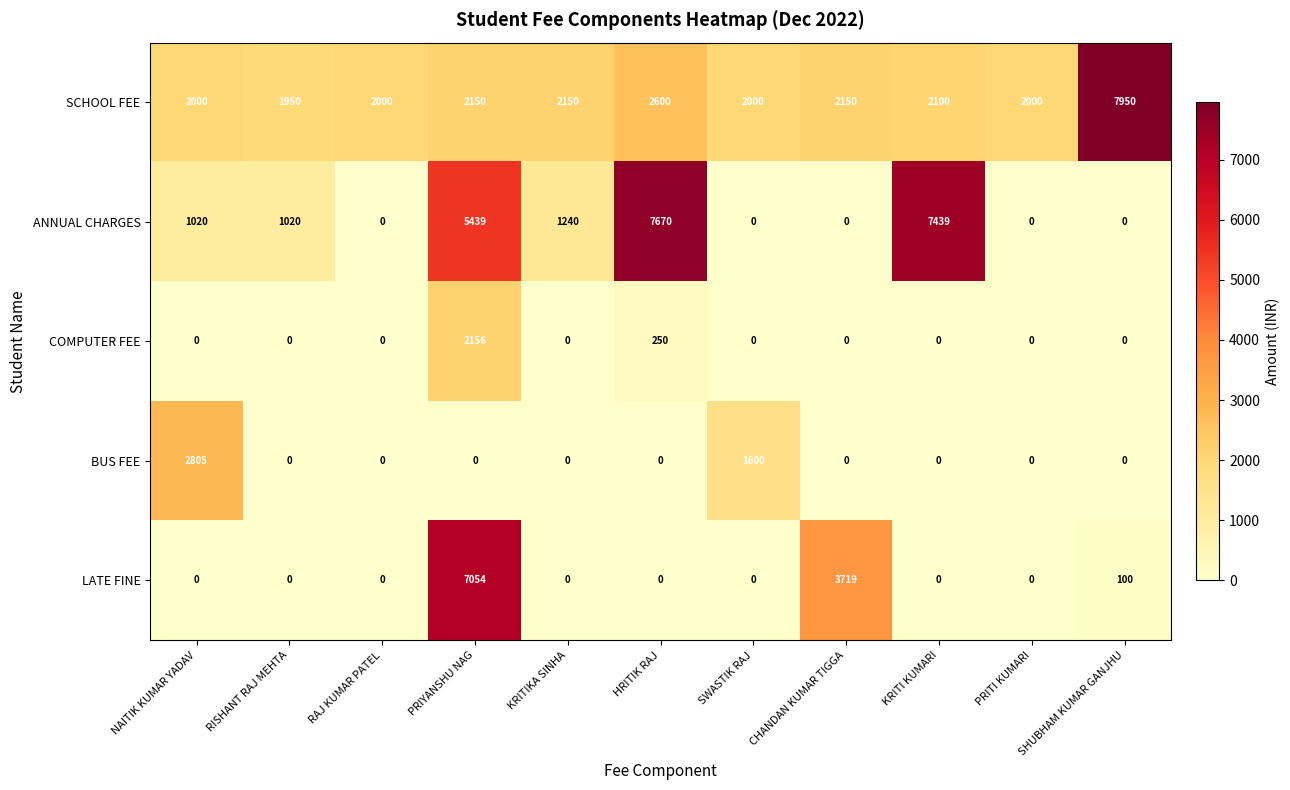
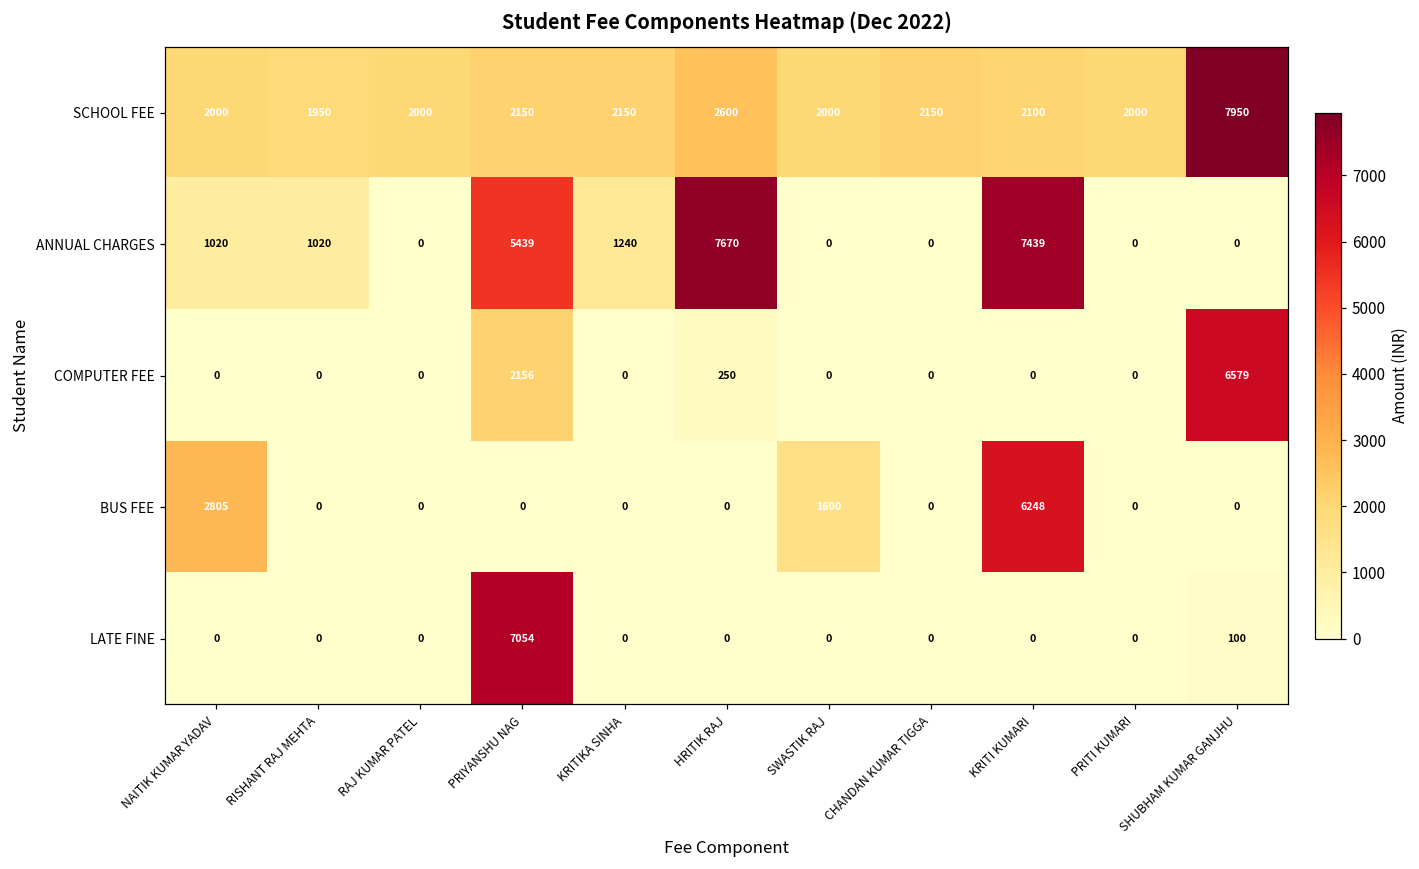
COMPUTER FEE, SHUBHAM KUMAR GANJHU: 0 -> 6579
BUS FEE, KRITI KUMARI: 0 -> 6248
LATE FINE, CHANDAN KUMAR TIGGA: 3719 -> 0
